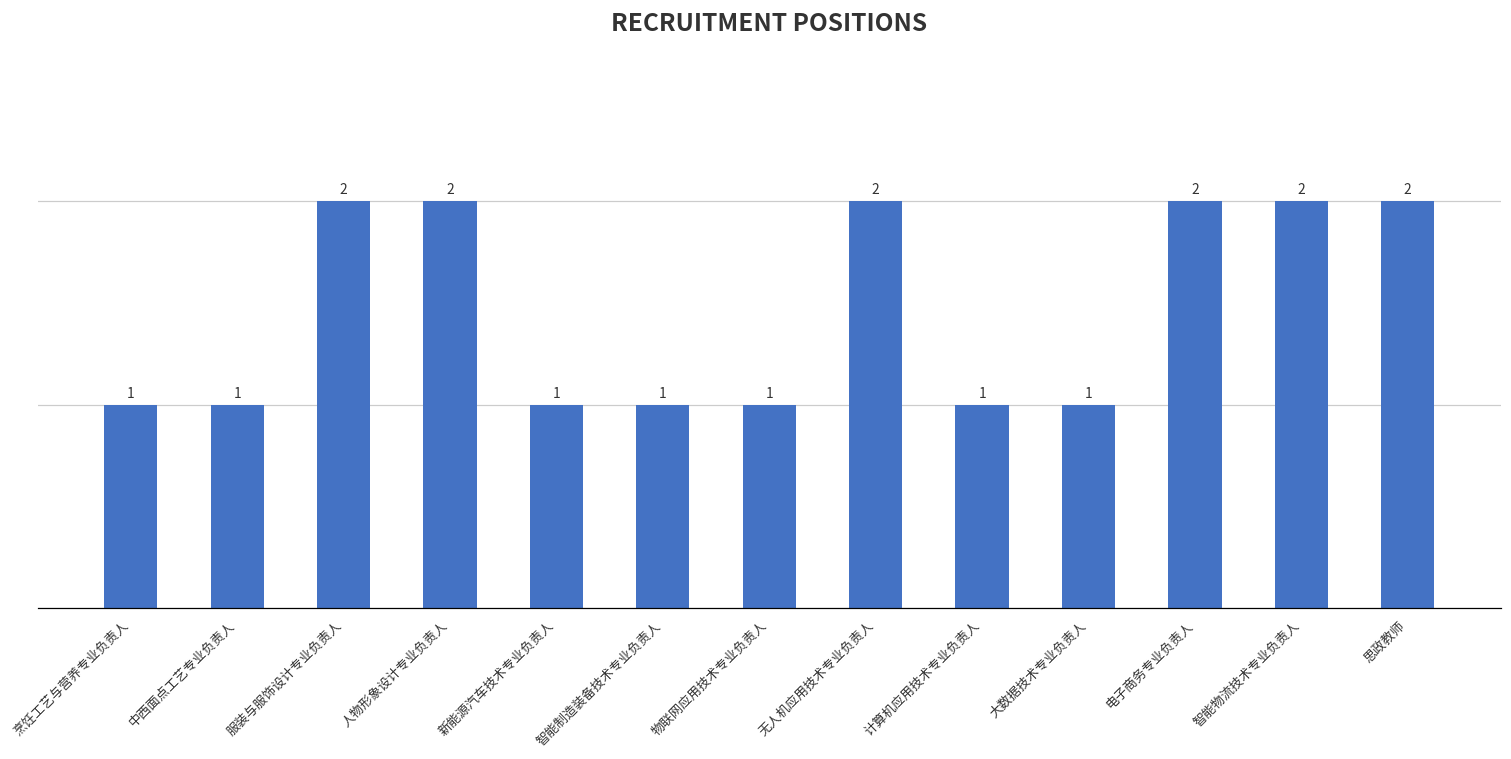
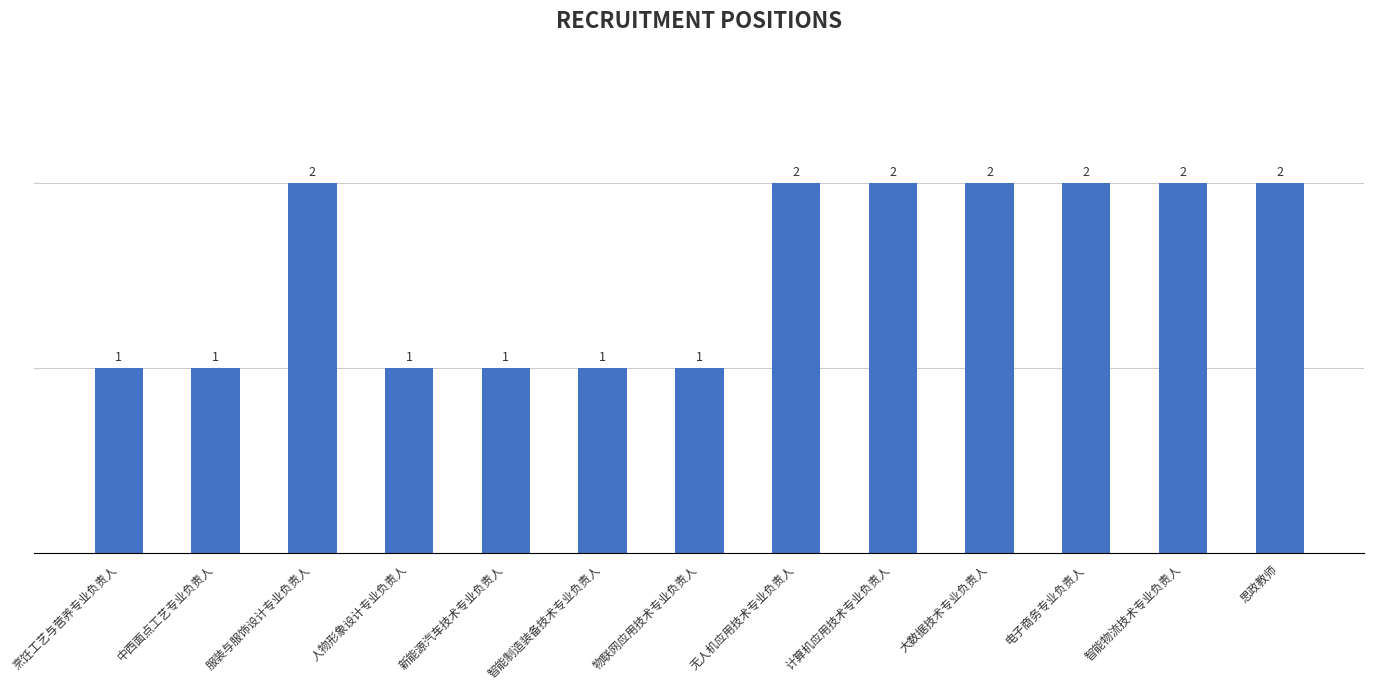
人物形象设计专业负责人: 2 -> 1
计算机应用技术专业负责人: 1 -> 2
大数据技术专业负责人: 1 -> 2
